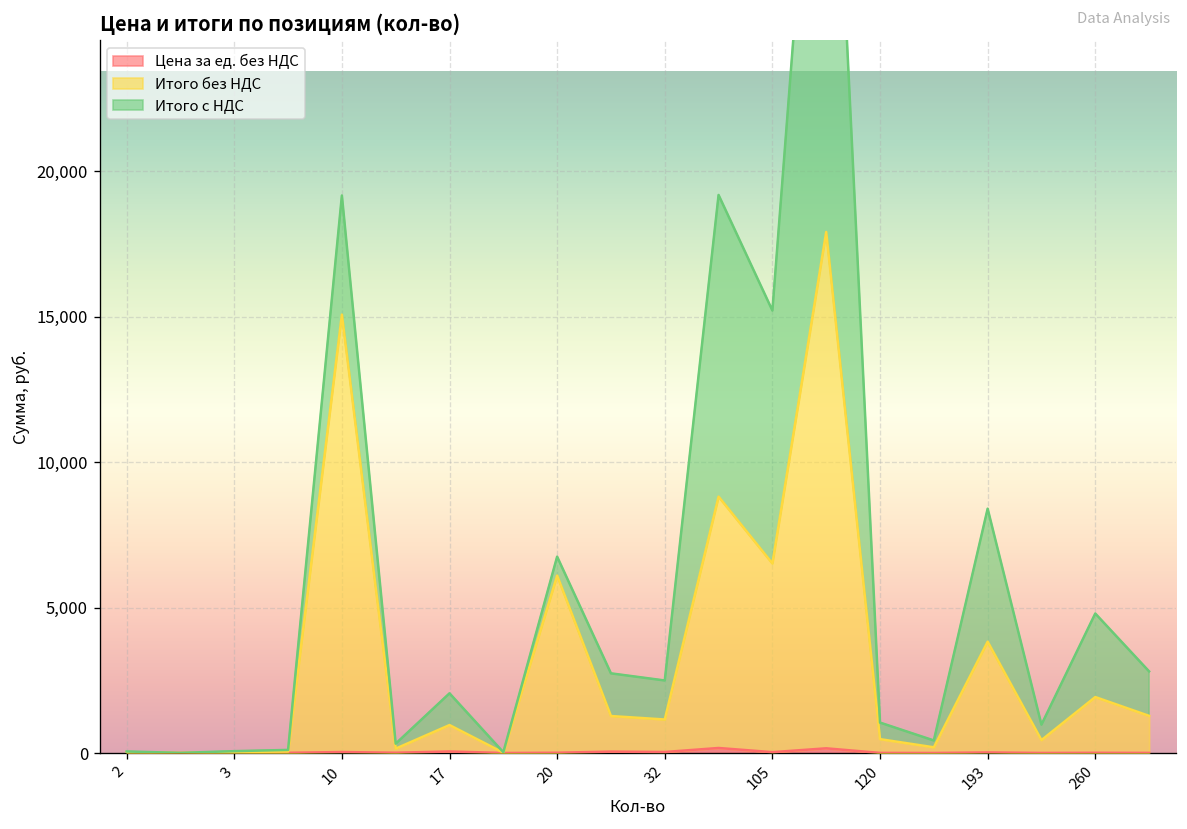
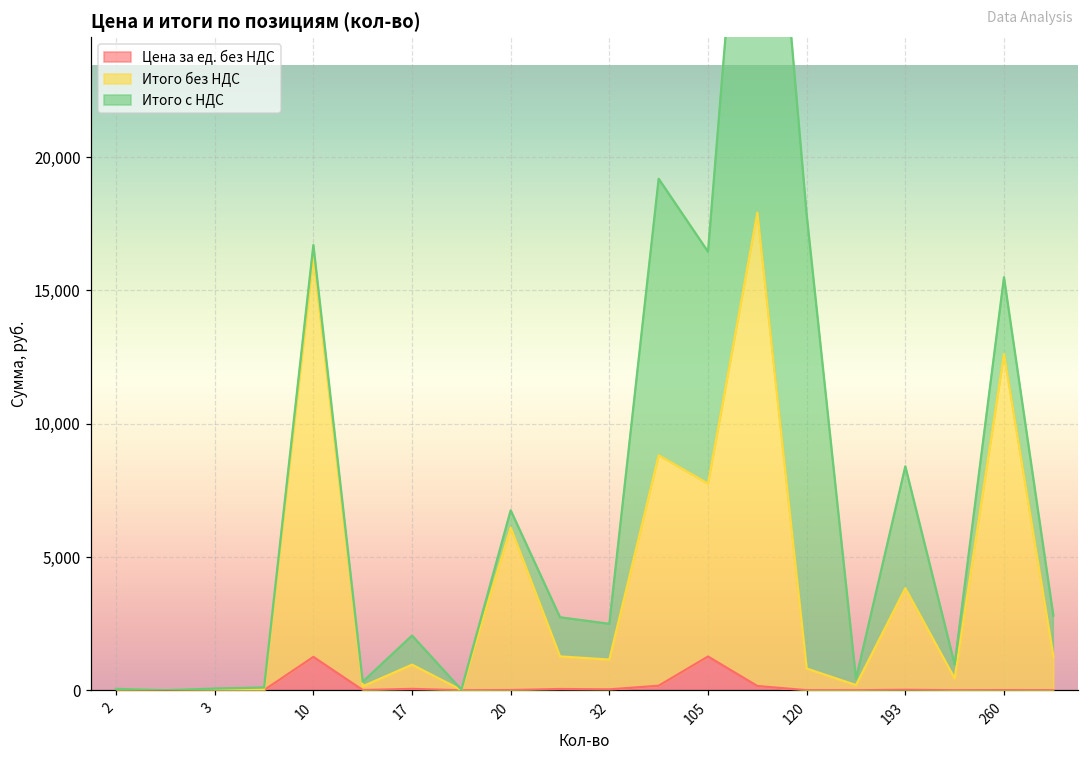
Цена за ед. без НДС, 10: 0 -> 1,300
Итого с НДС, 10: 4,100 -> 400
Цена за ед. без НДС, 105: 0 -> 1,300
Итого без НДС, 120: 500 -> 800
Итого с НДС, 120: 600 -> 17,000
Итого без НДС, 260: 1,900 -> 12,600
